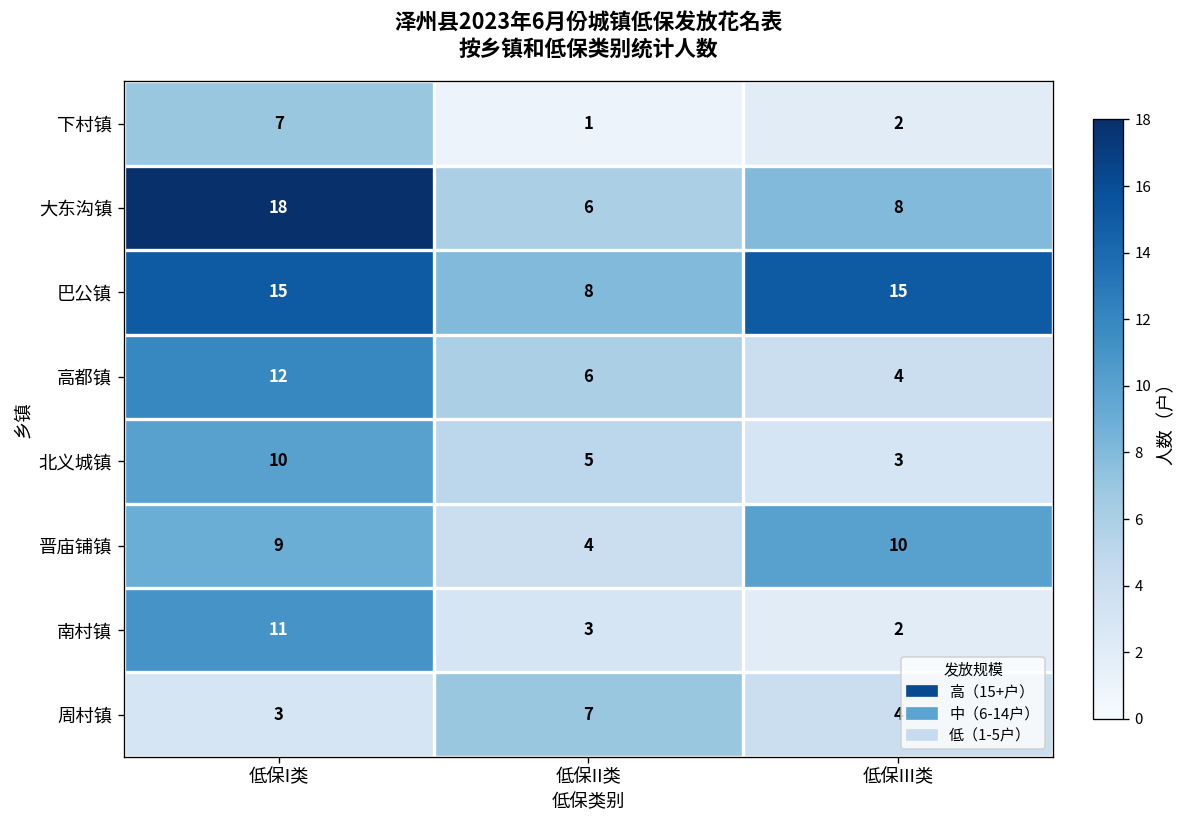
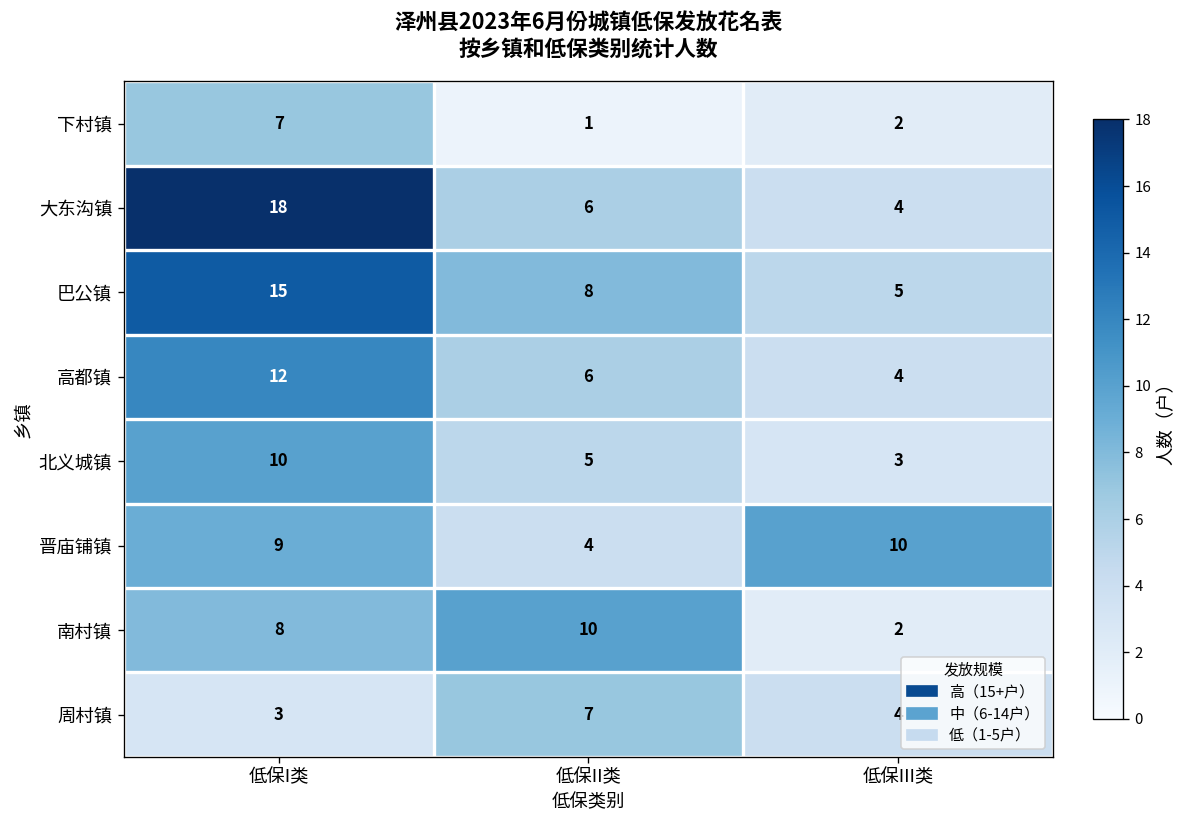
大东沟镇, 低保III类: 8 -> 4
巴公镇, 低保III类: 15 -> 5
南村镇, 低保I类: 11 -> 8
南村镇, 低保II类: 3 -> 10
